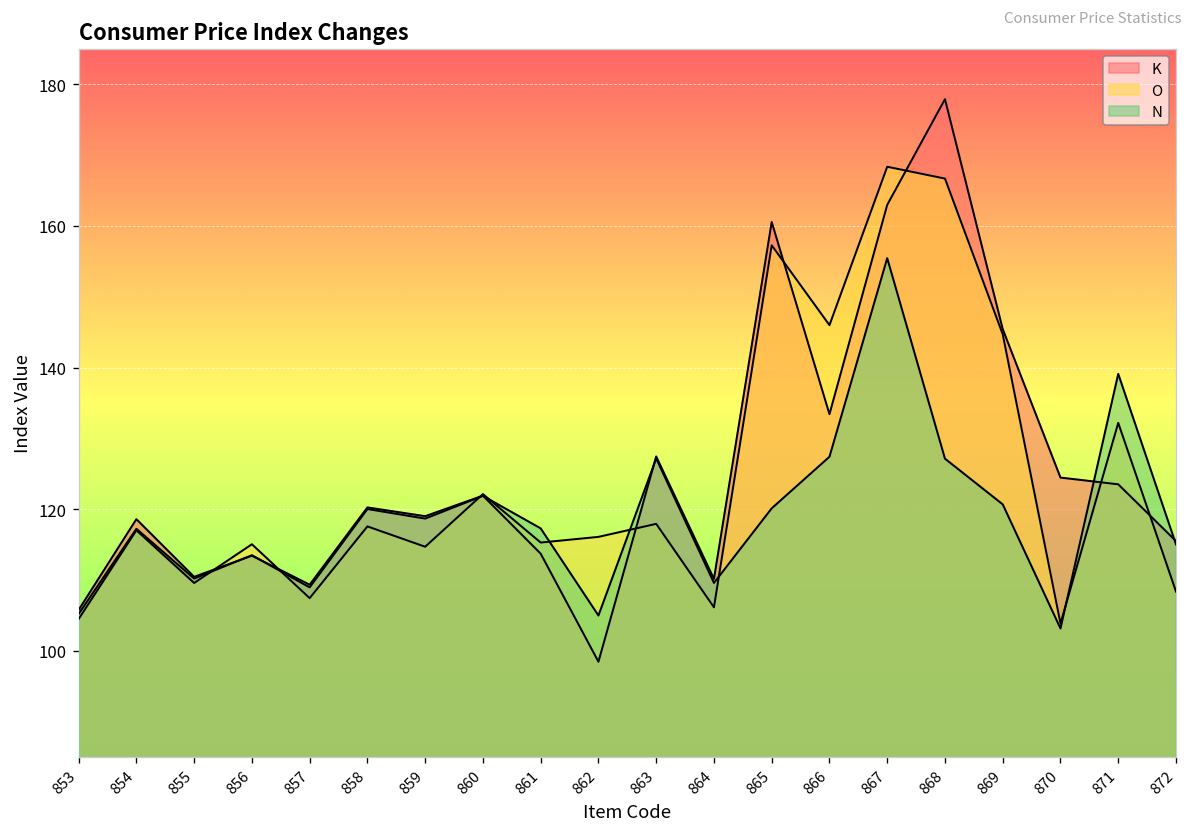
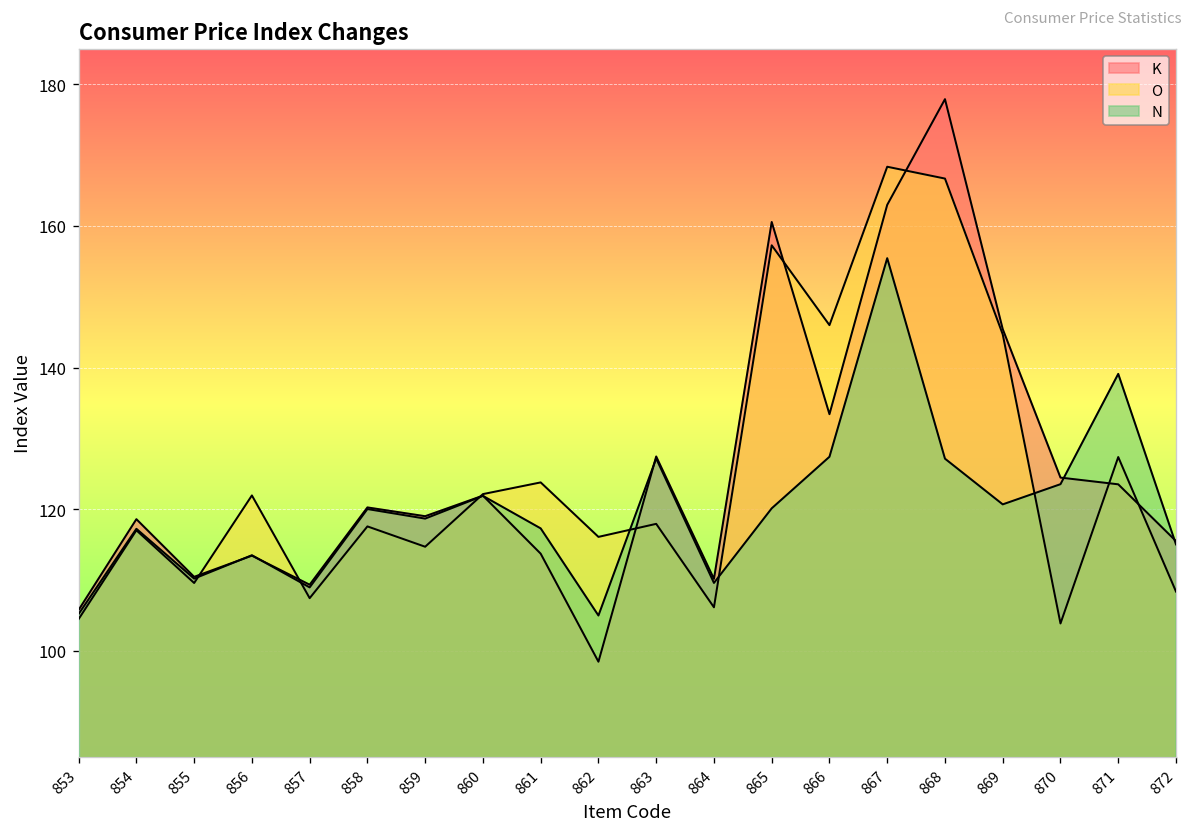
O, 856: 115 -> 122
O, 861: 115 -> 124
N, 870: 103 -> 124
O, 871: 132 -> 127
